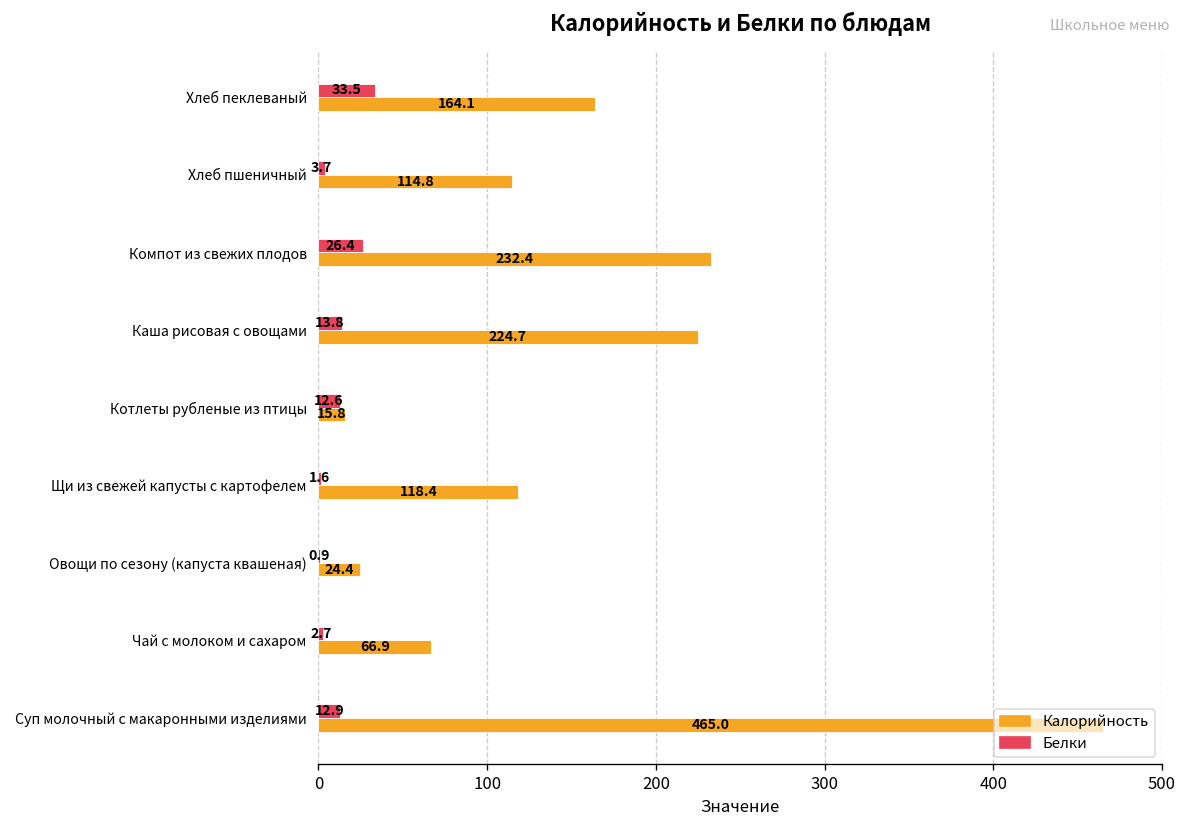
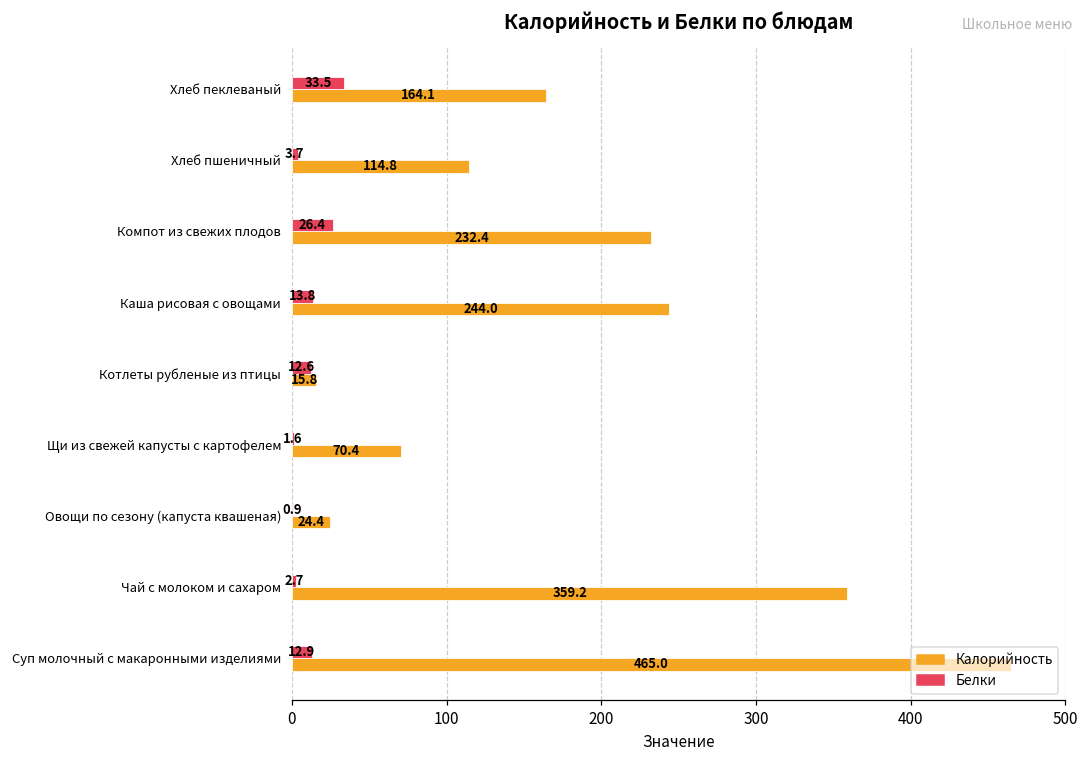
Калорийность, Каша рисовая с овощами: 224.7 -> 244.0
Калорийность, Щи из свежей капусты с картофелем: 118.4 -> 70.4
Калорийность, Чай с молоком и сахаром: 66.9 -> 359.2
